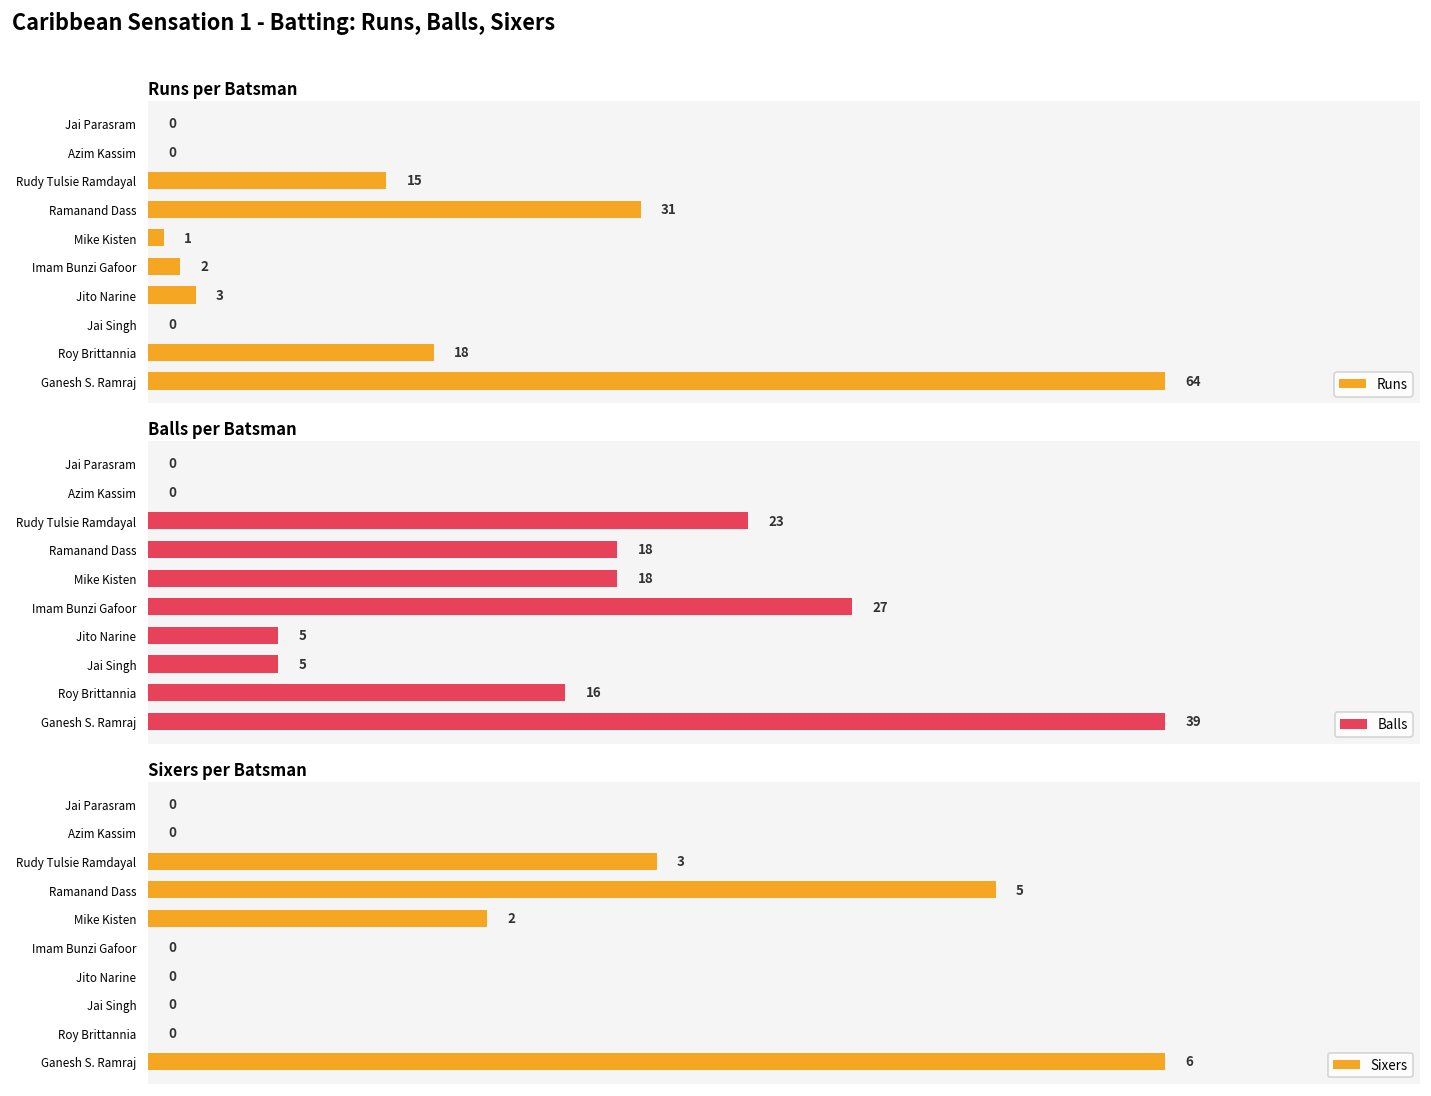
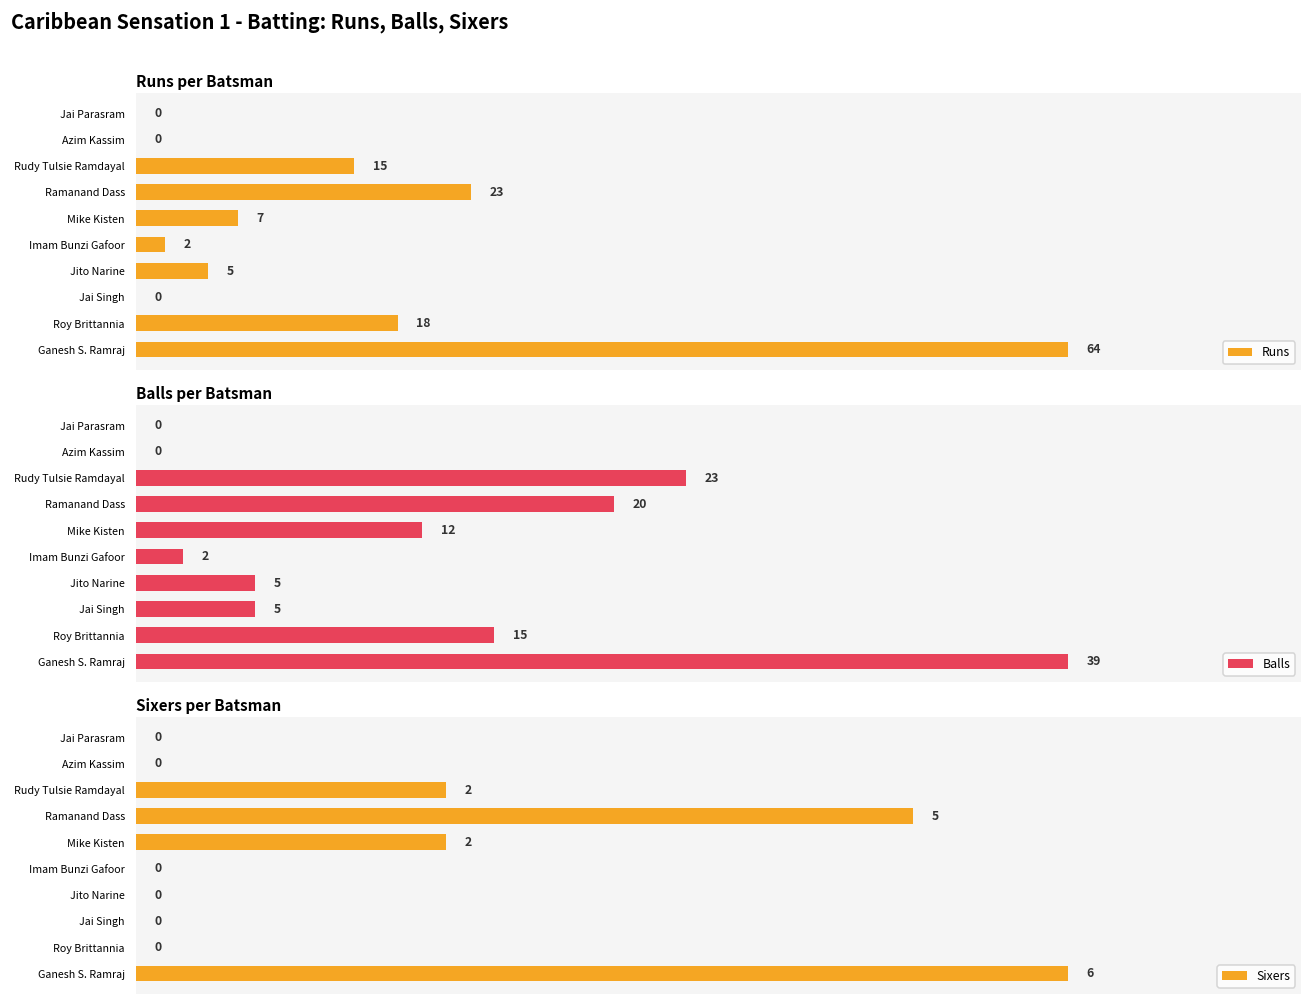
Runs per Batsman, Ramanand Dass: 31 -> 23
Runs per Batsman, Mike Kisten: 1 -> 7
Runs per Batsman, Jito Narine: 3 -> 5
Balls per Batsman, Ramanand Dass: 18 -> 20
Balls per Batsman, Mike Kisten: 18 -> 12
Balls per Batsman, Imam Bunzi Gafoor: 27 -> 2
Balls per Batsman, Roy Brittannia: 16 -> 15
Sixers per Batsman, Rudy Tulsie Ramdayal: 3 -> 2
